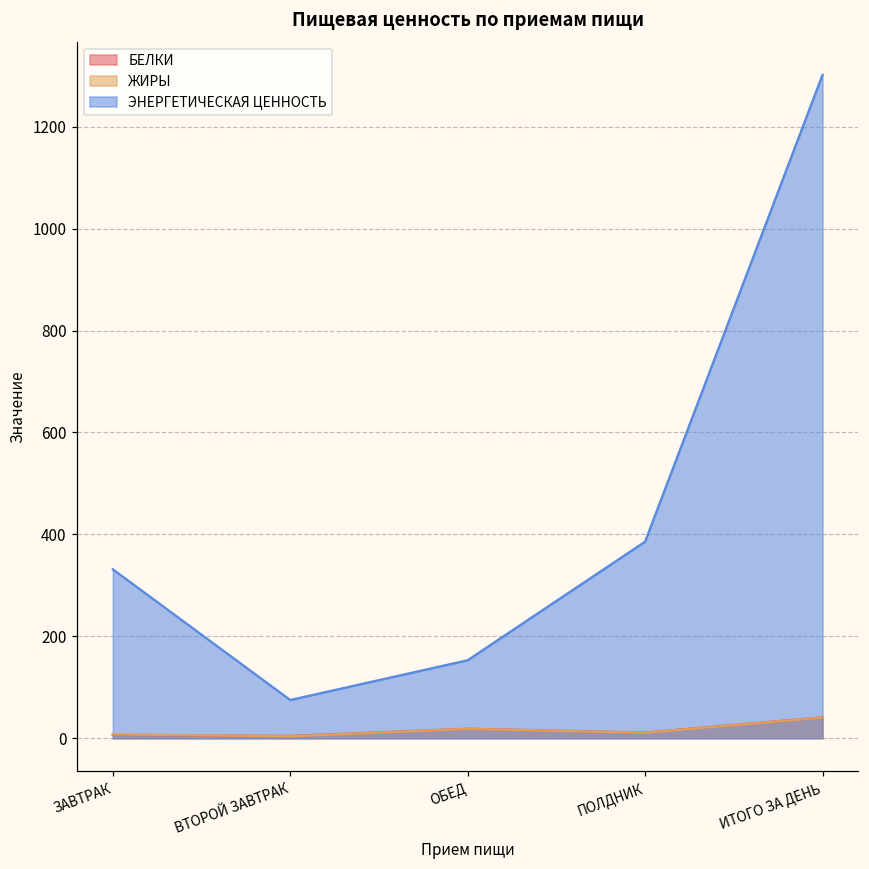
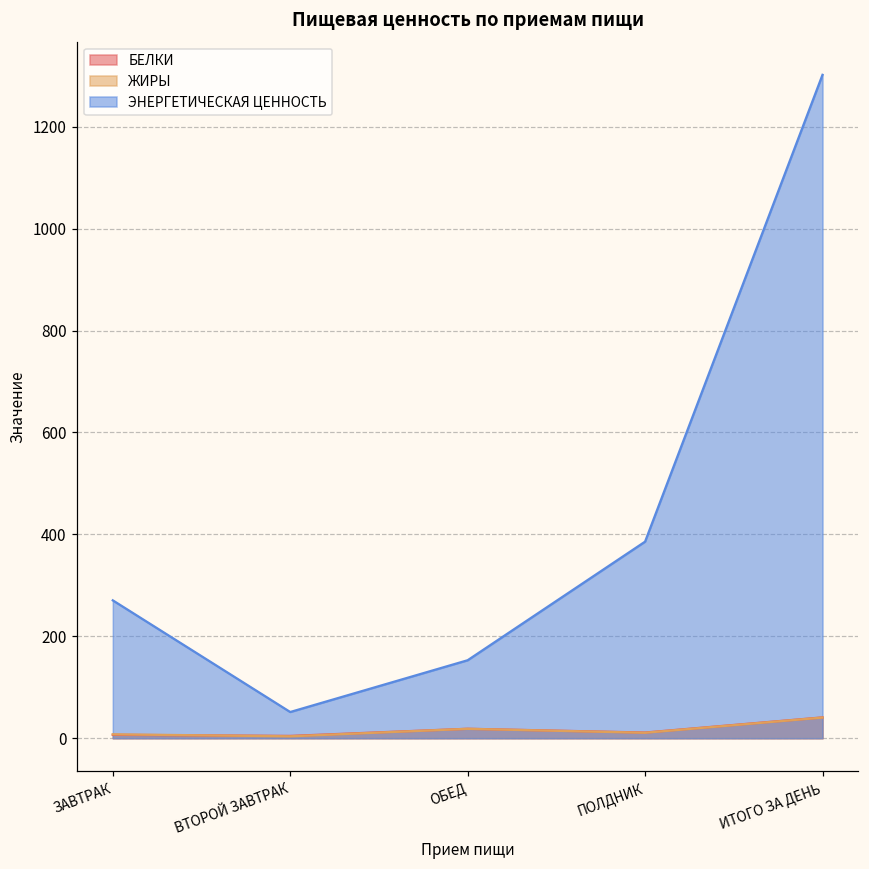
ЭНЕРГЕТИЧЕСКАЯ ЦЕННОСТЬ, ЗАВТРАК: 330 -> 270
ЭНЕРГЕТИЧЕСКАЯ ЦЕННОСТЬ, ВТОРОЙ ЗАВТРАК: 80 -> 50
